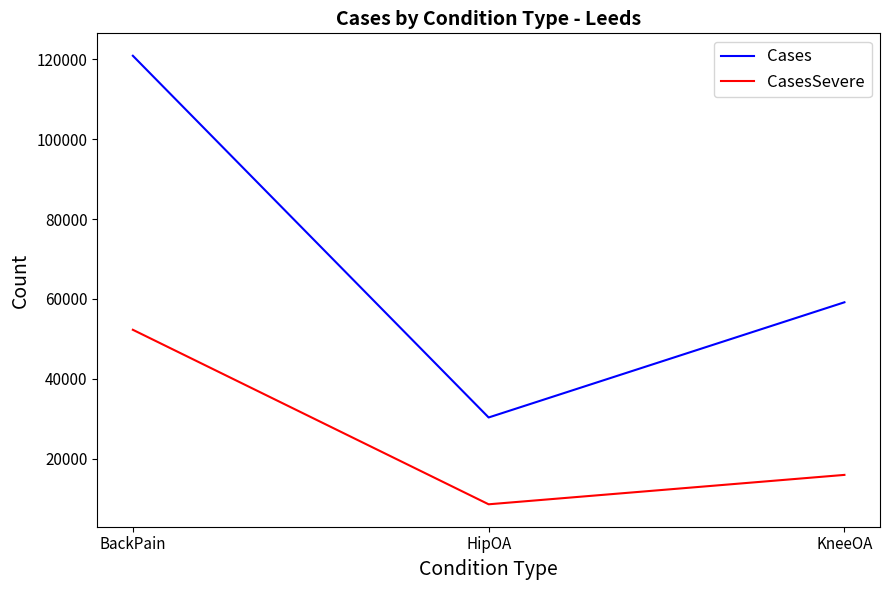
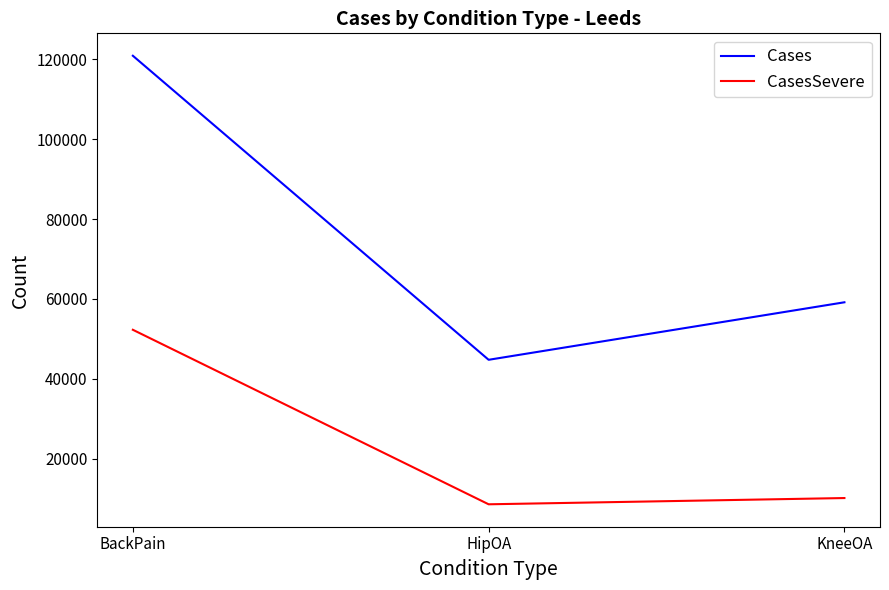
Cases, HipOA: 30000 -> 45000
CasesSevere, KneeOA: 16000 -> 10000
